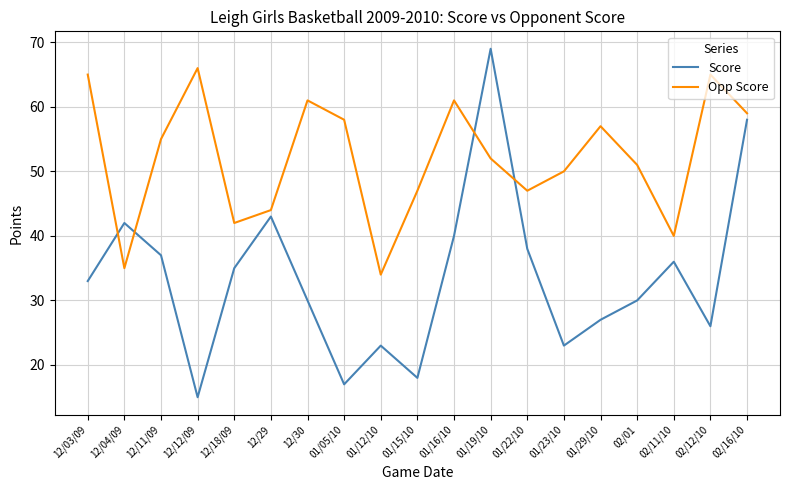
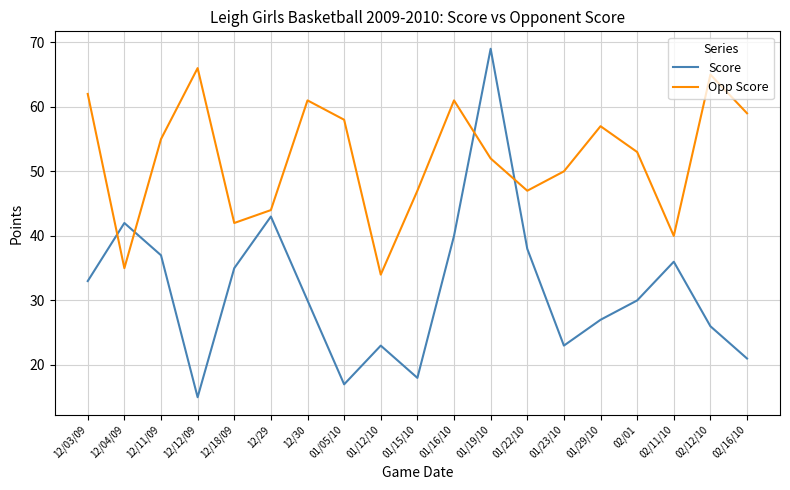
Opp Score, 12/03/09: 65 -> 62
Opp Score, 02/01: 51 -> 53
Score, 02/16/10: 58 -> 21
